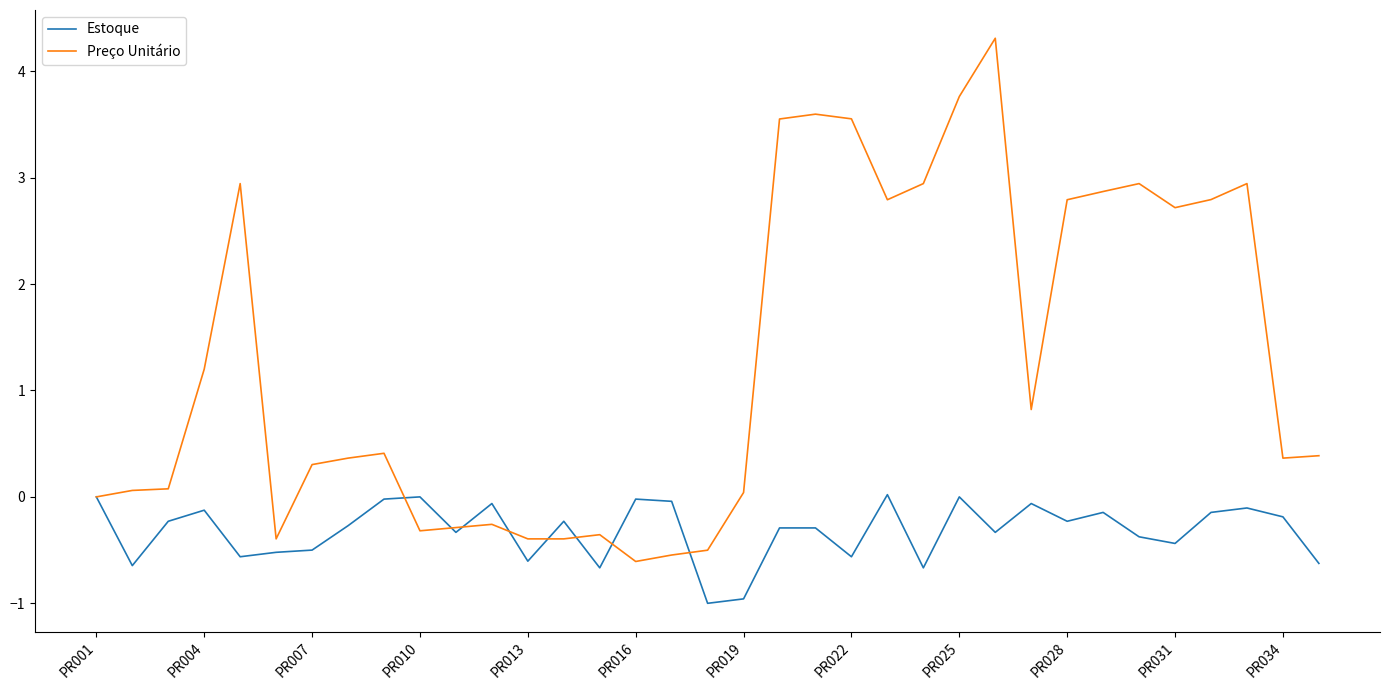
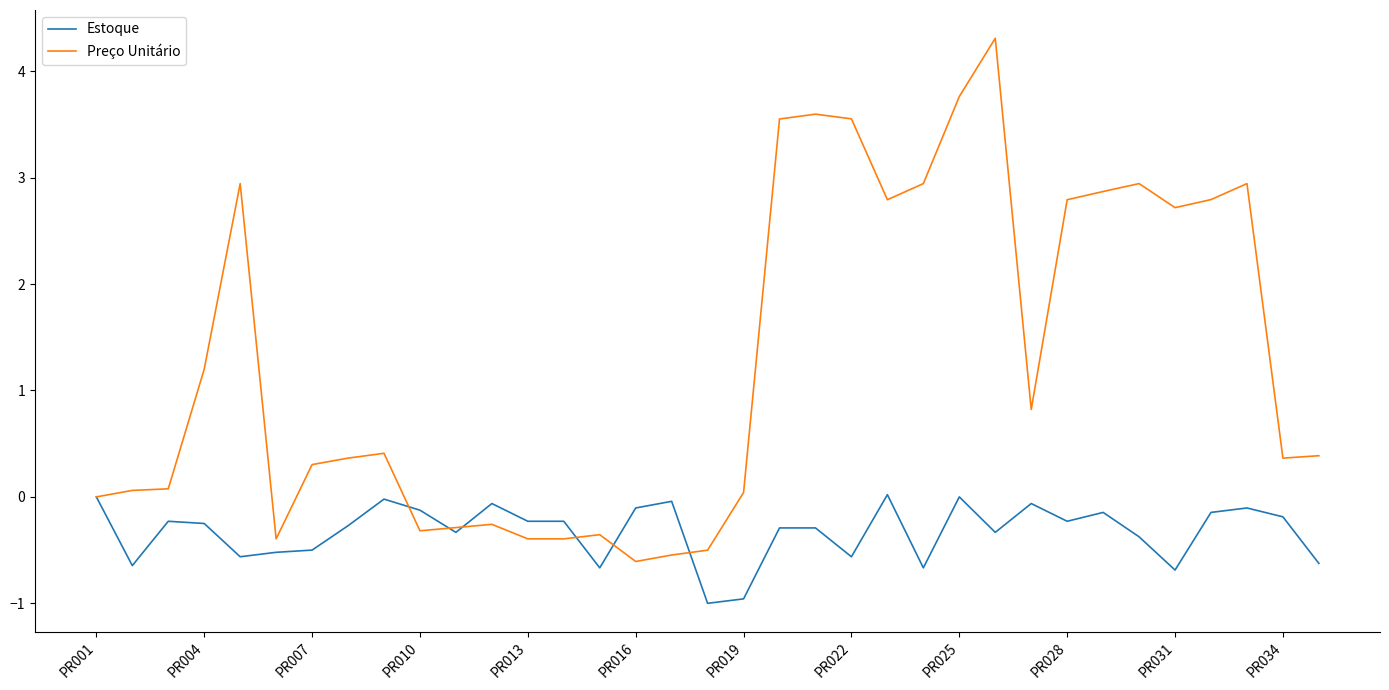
Estoque, PR004: -0.12 -> -0.25
Estoque, PR010: 0.00 -> -0.12
Estoque, PR013: -0.60 -> -0.23
Estoque, PR016: -0.02 -> -0.10
Estoque, PR031: -0.44 -> -0.69
